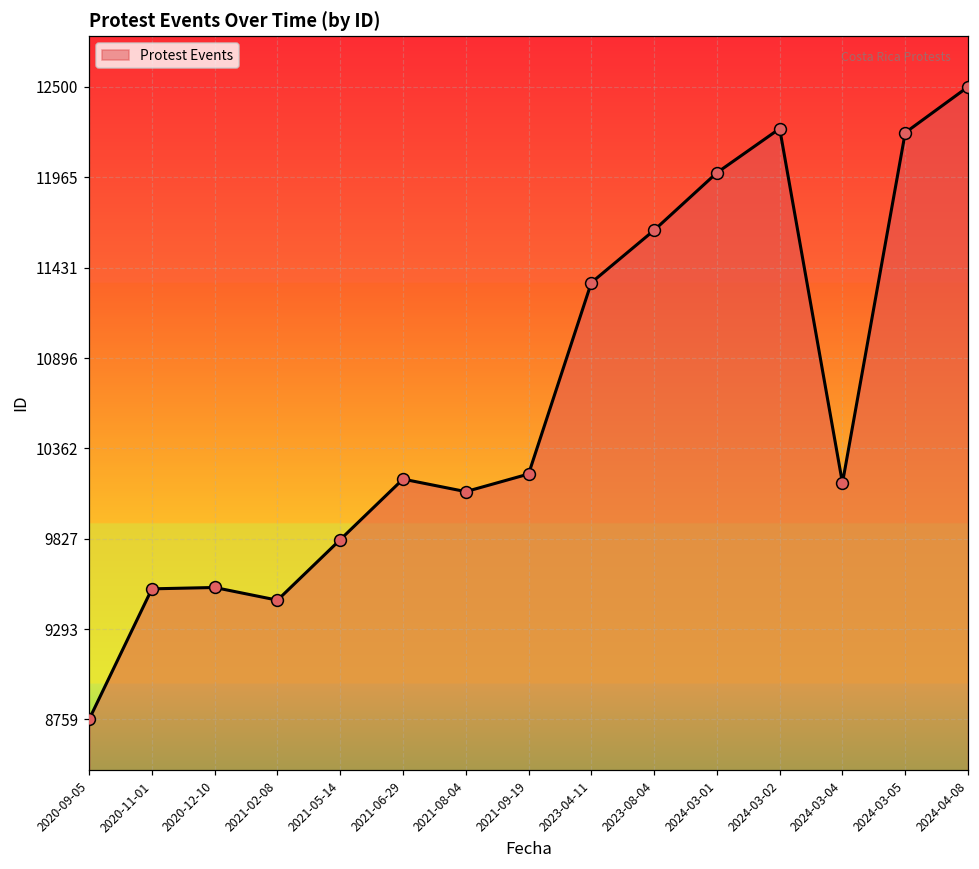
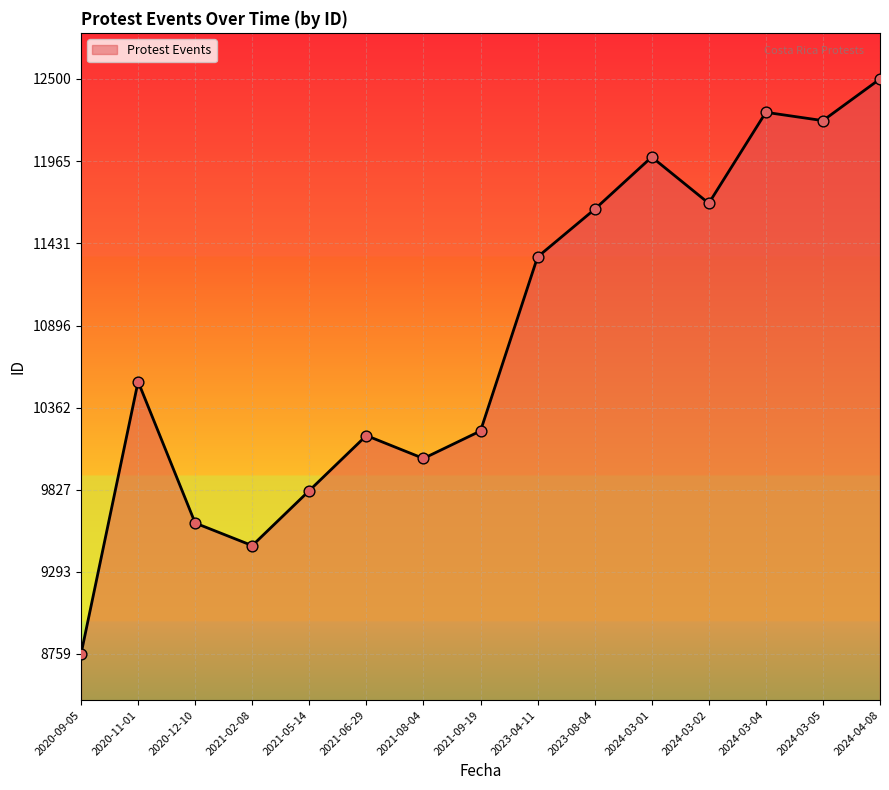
2020-11-01: 9530 -> 10530
2020-12-10: 9540 -> 9610
2021-08-04: 10110 -> 10030
2024-03-02: 12250 -> 11690
2024-03-04: 10160 -> 12280
